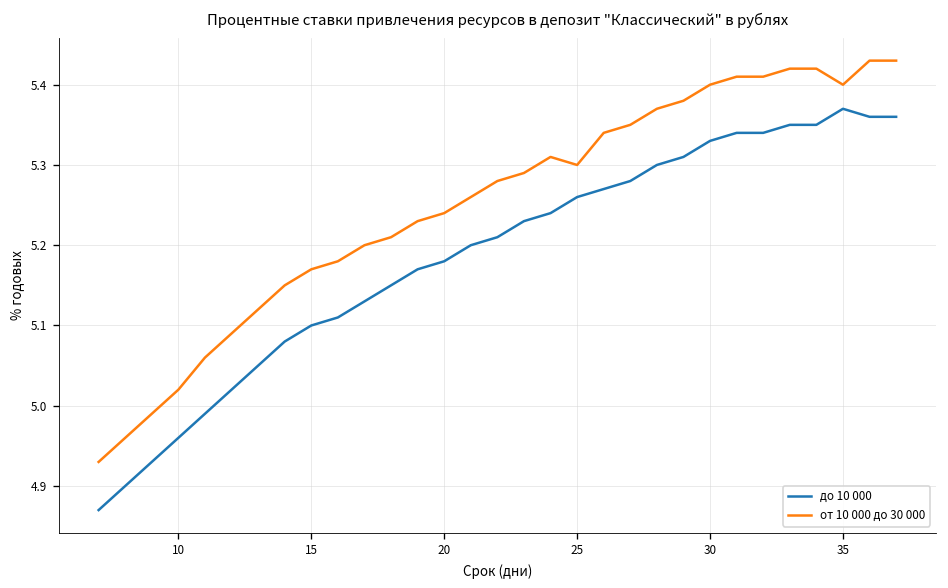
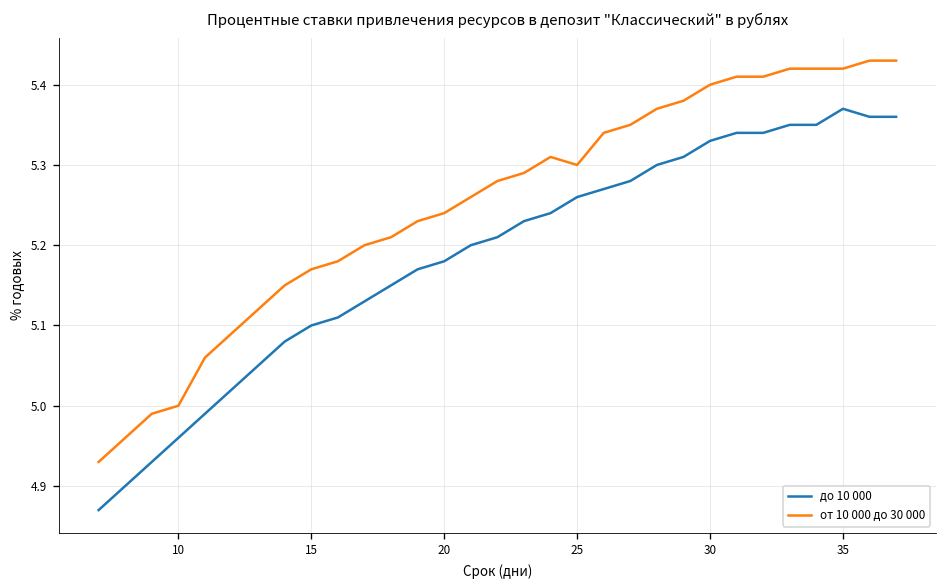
от 10 000 до 30 000, 10: 5.02 -> 5.00
от 10 000 до 30 000, 35: 5.40 -> 5.42
